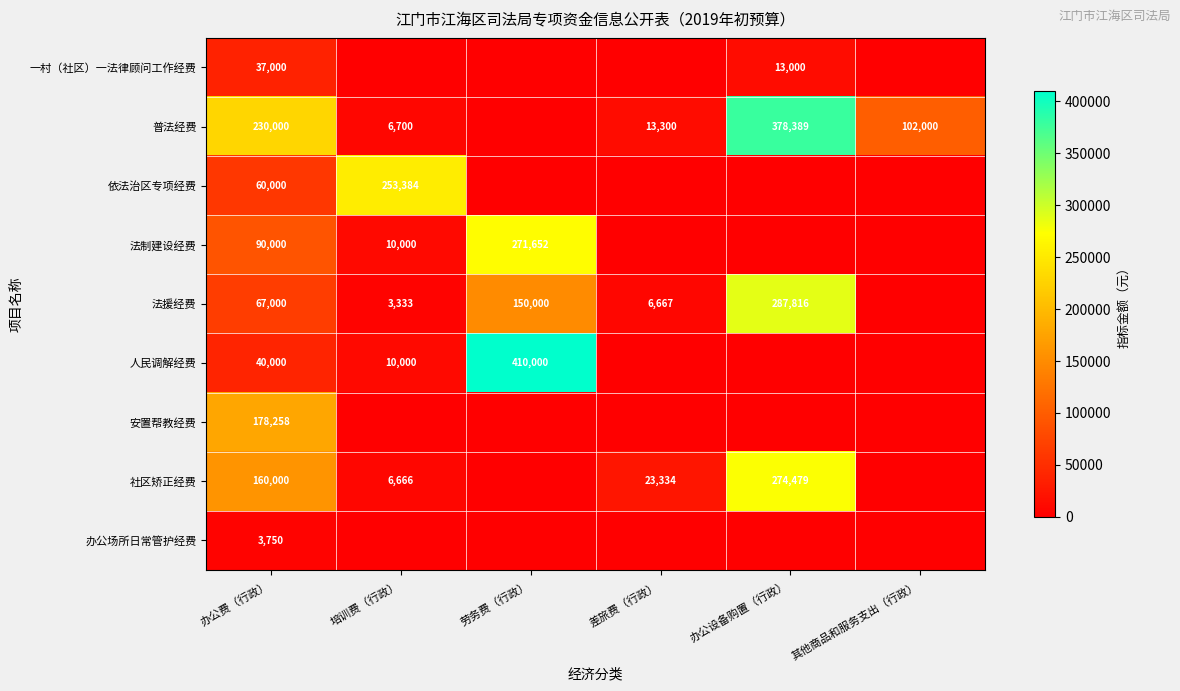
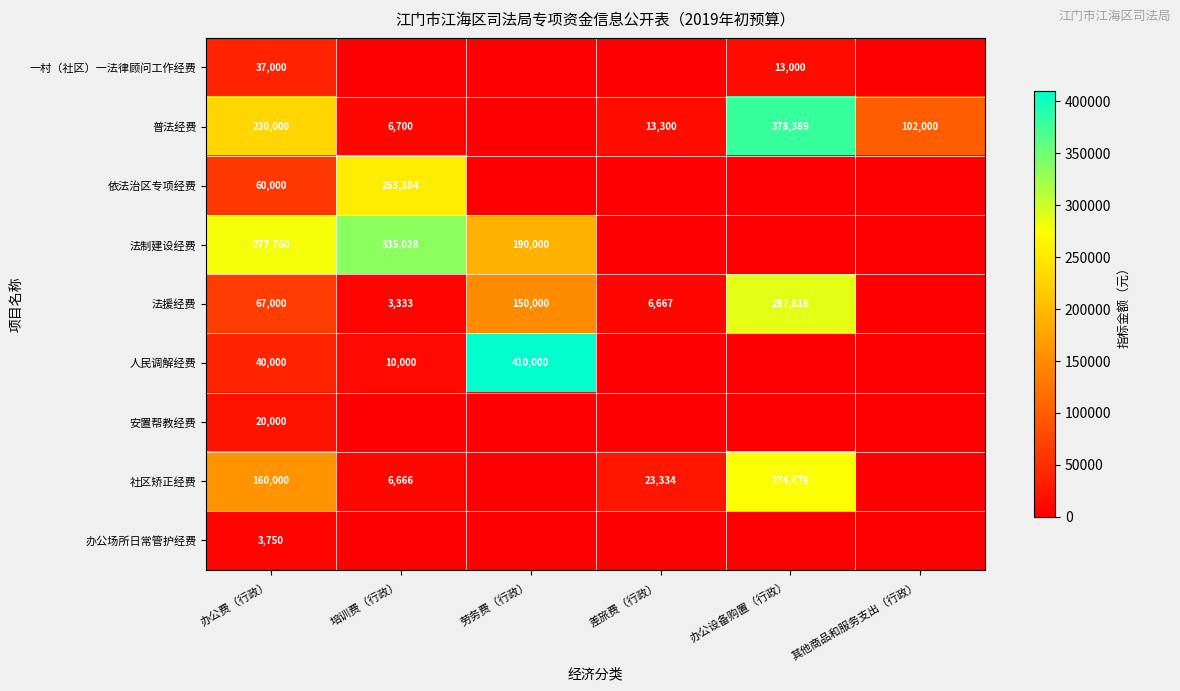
法制建设经费, 办公费（行政）: 90,000 -> 277,760
法制建设经费, 培训费（行政）: 10,000 -> 335,028
法制建设经费, 劳务费（行政）: 271,652 -> 190,000
安置帮教经费, 办公费（行政）: 178,258 -> 20,000
